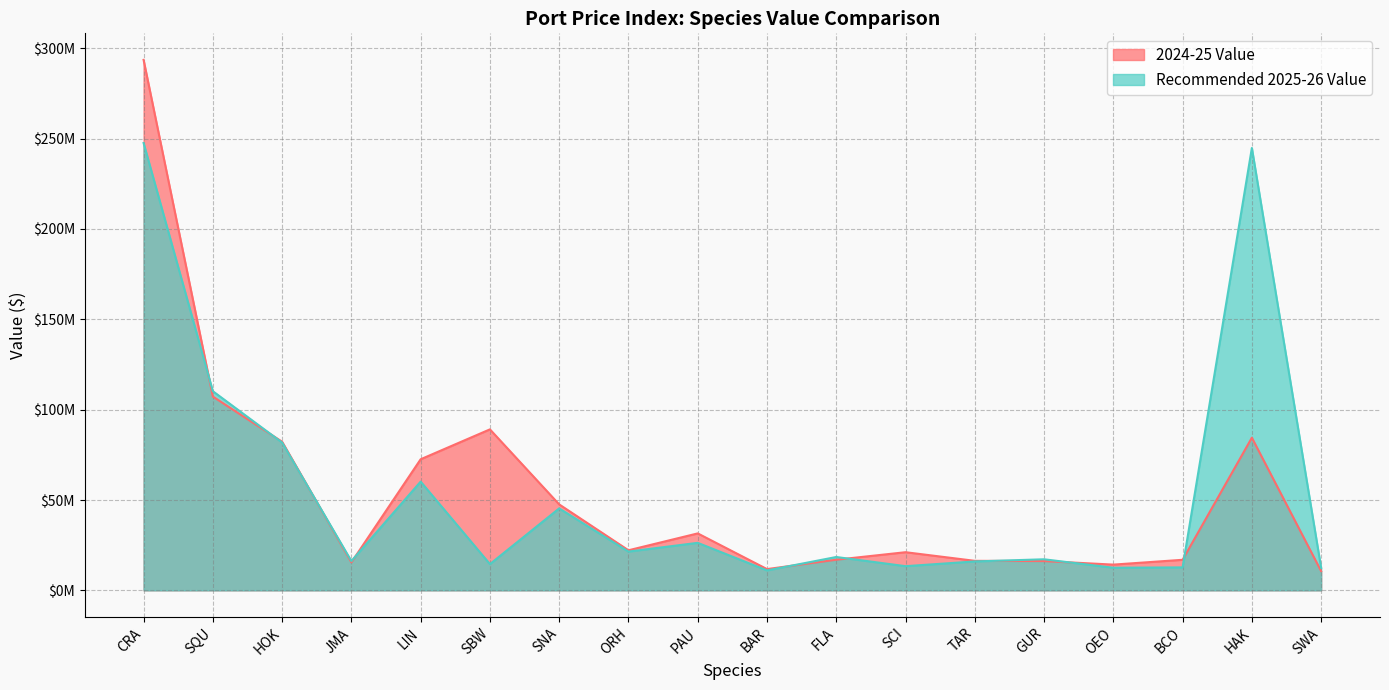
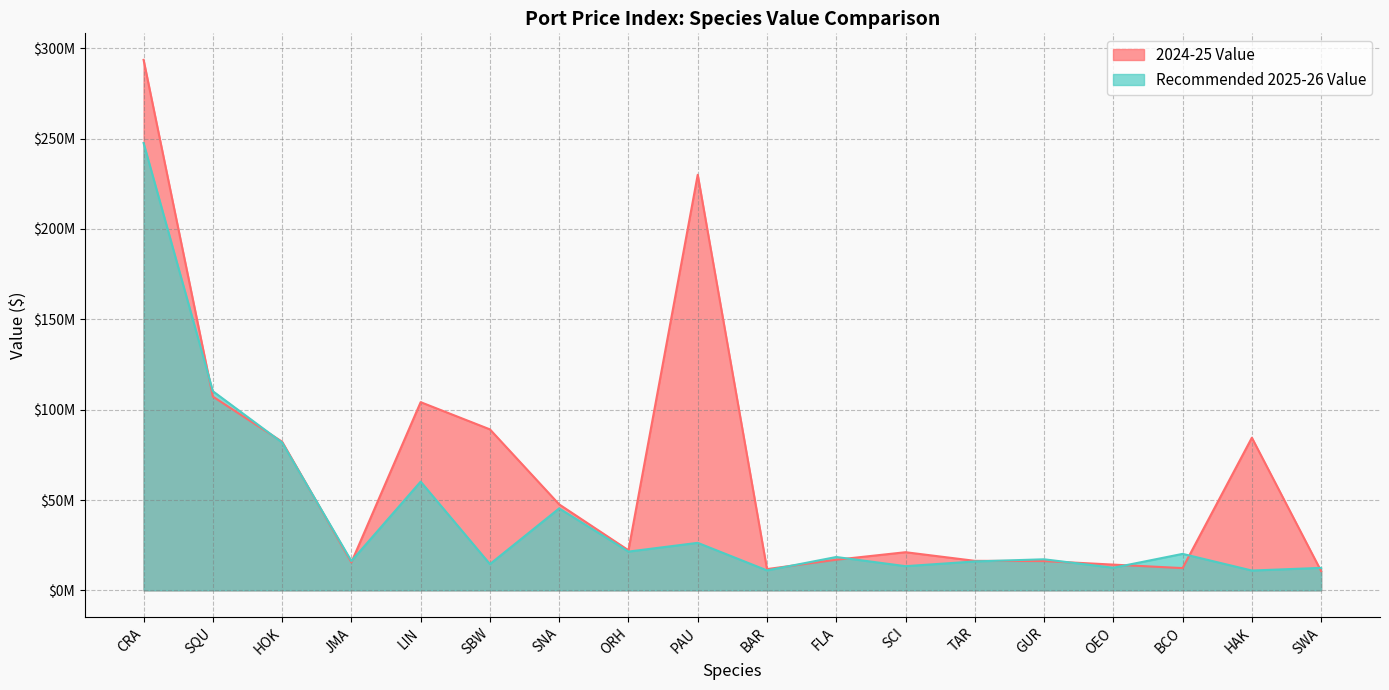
2024-25 Value, LIN: $73000000 -> $104000000
2024-25 Value, PAU: $32000000 -> $230000000
2024-25 Value, BCO: $17000000 -> $12000000
Recommended 2025-26 Value, BCO: $13000000 -> $20000000
Recommended 2025-26 Value, HAK: $245000000 -> $11000000
